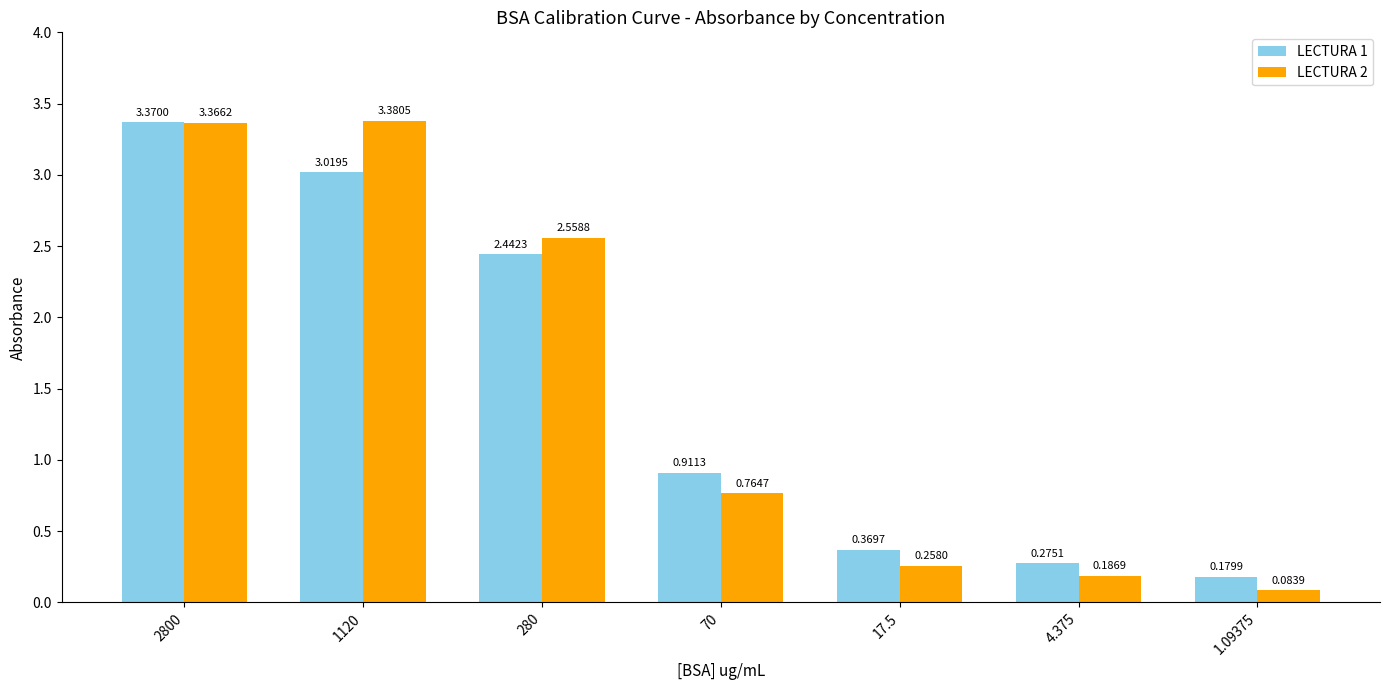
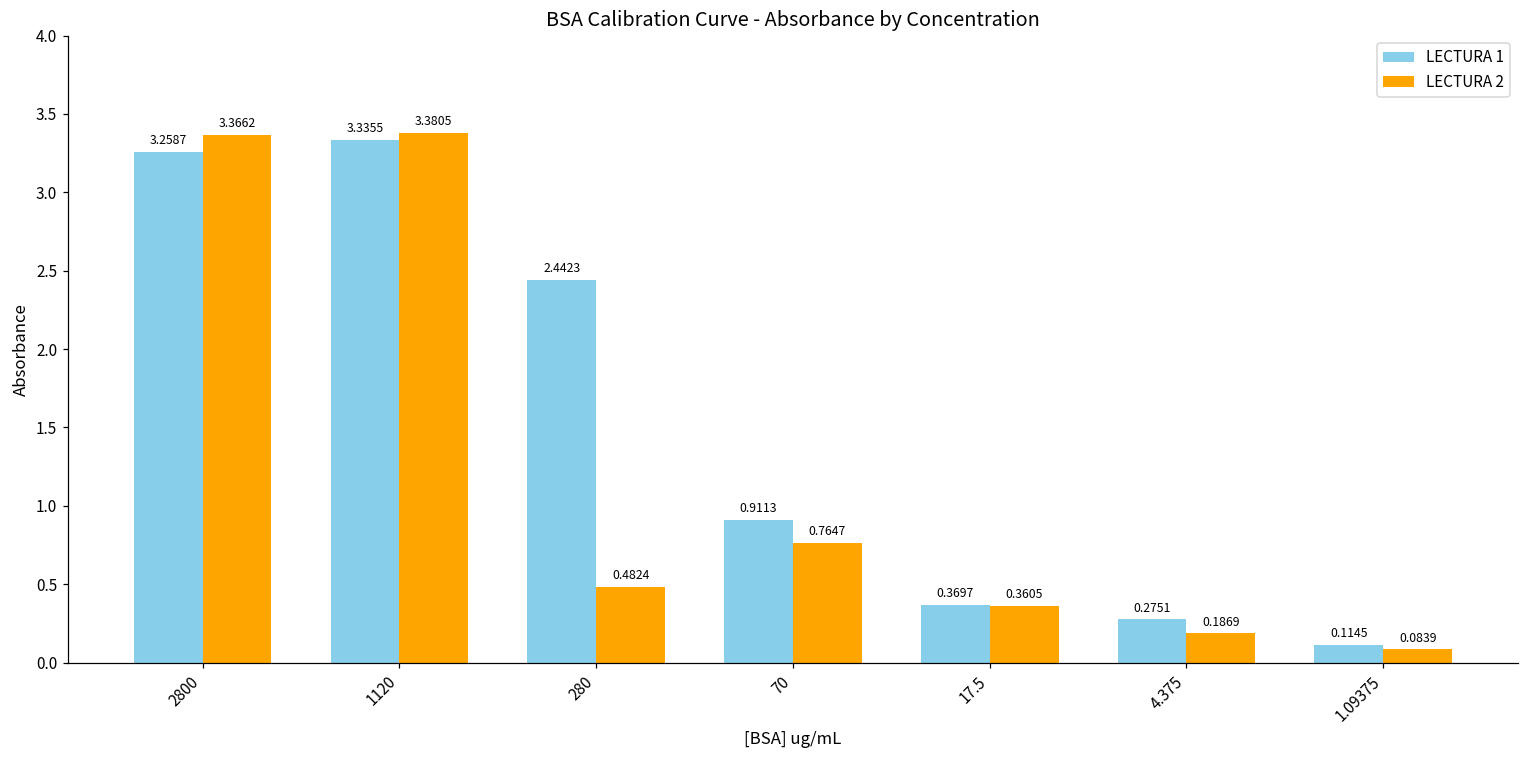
LECTURA 1, 2800: 3.3700 -> 3.2587
LECTURA 1, 1120: 3.0195 -> 3.3355
LECTURA 2, 280: 2.5588 -> 0.4824
LECTURA 2, 17.5: 0.2580 -> 0.3605
LECTURA 1, 1.09375: 0.1799 -> 0.1145
